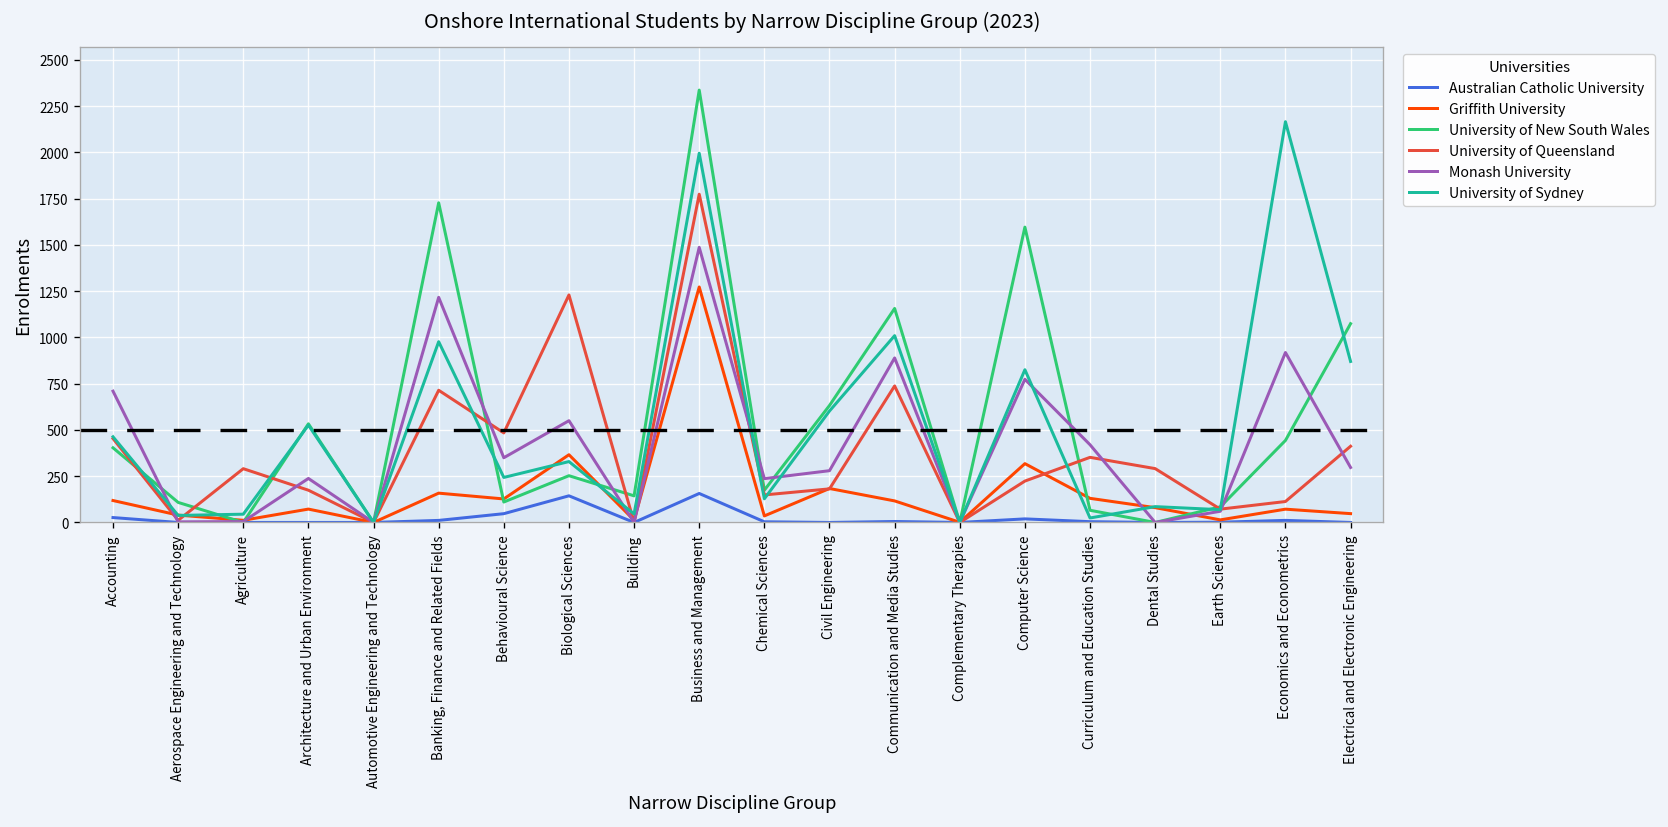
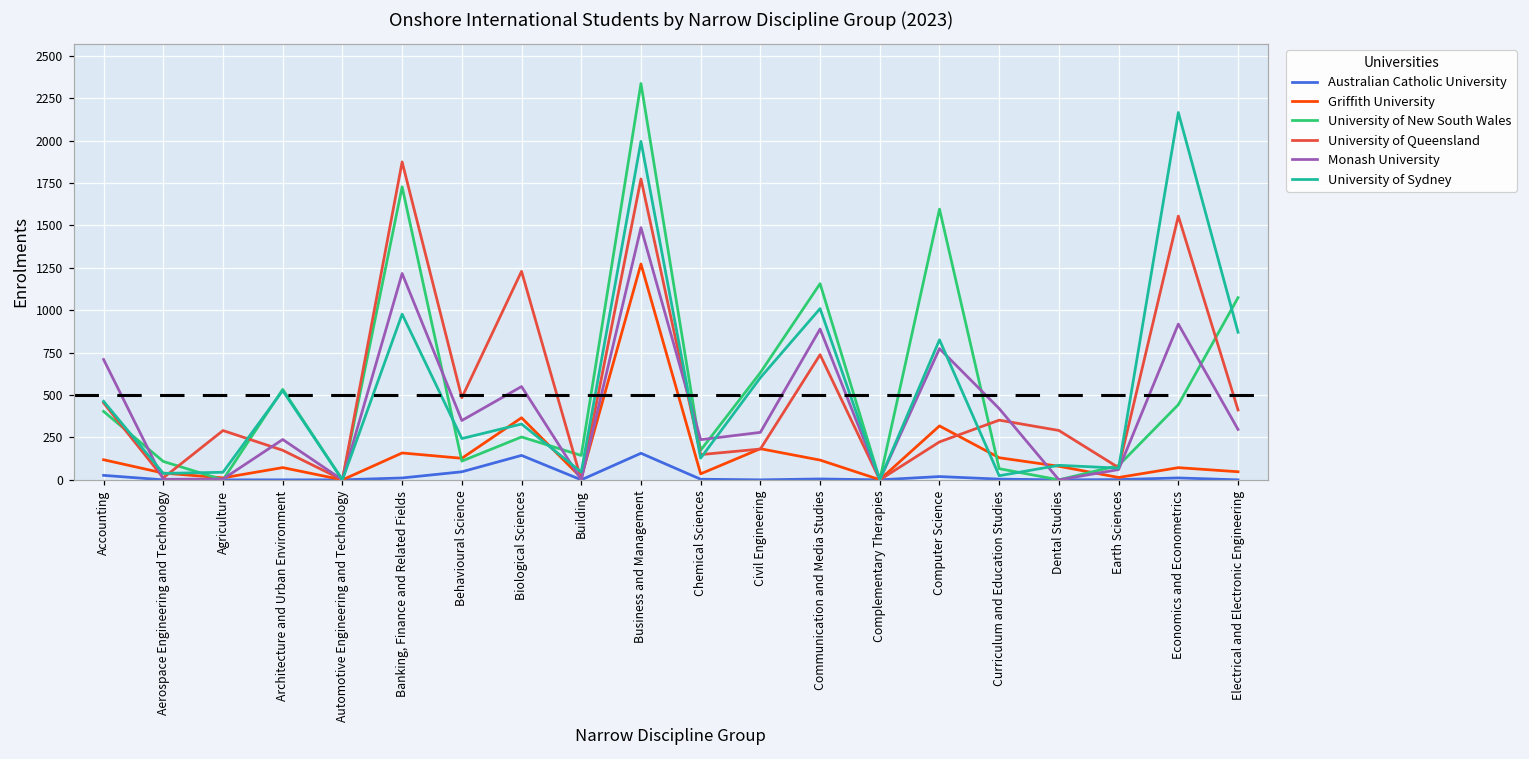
University of Queensland, Banking, Finance and Related Fields: 710 -> 1870
University of Queensland, Economics and Econometrics: 110 -> 1560
